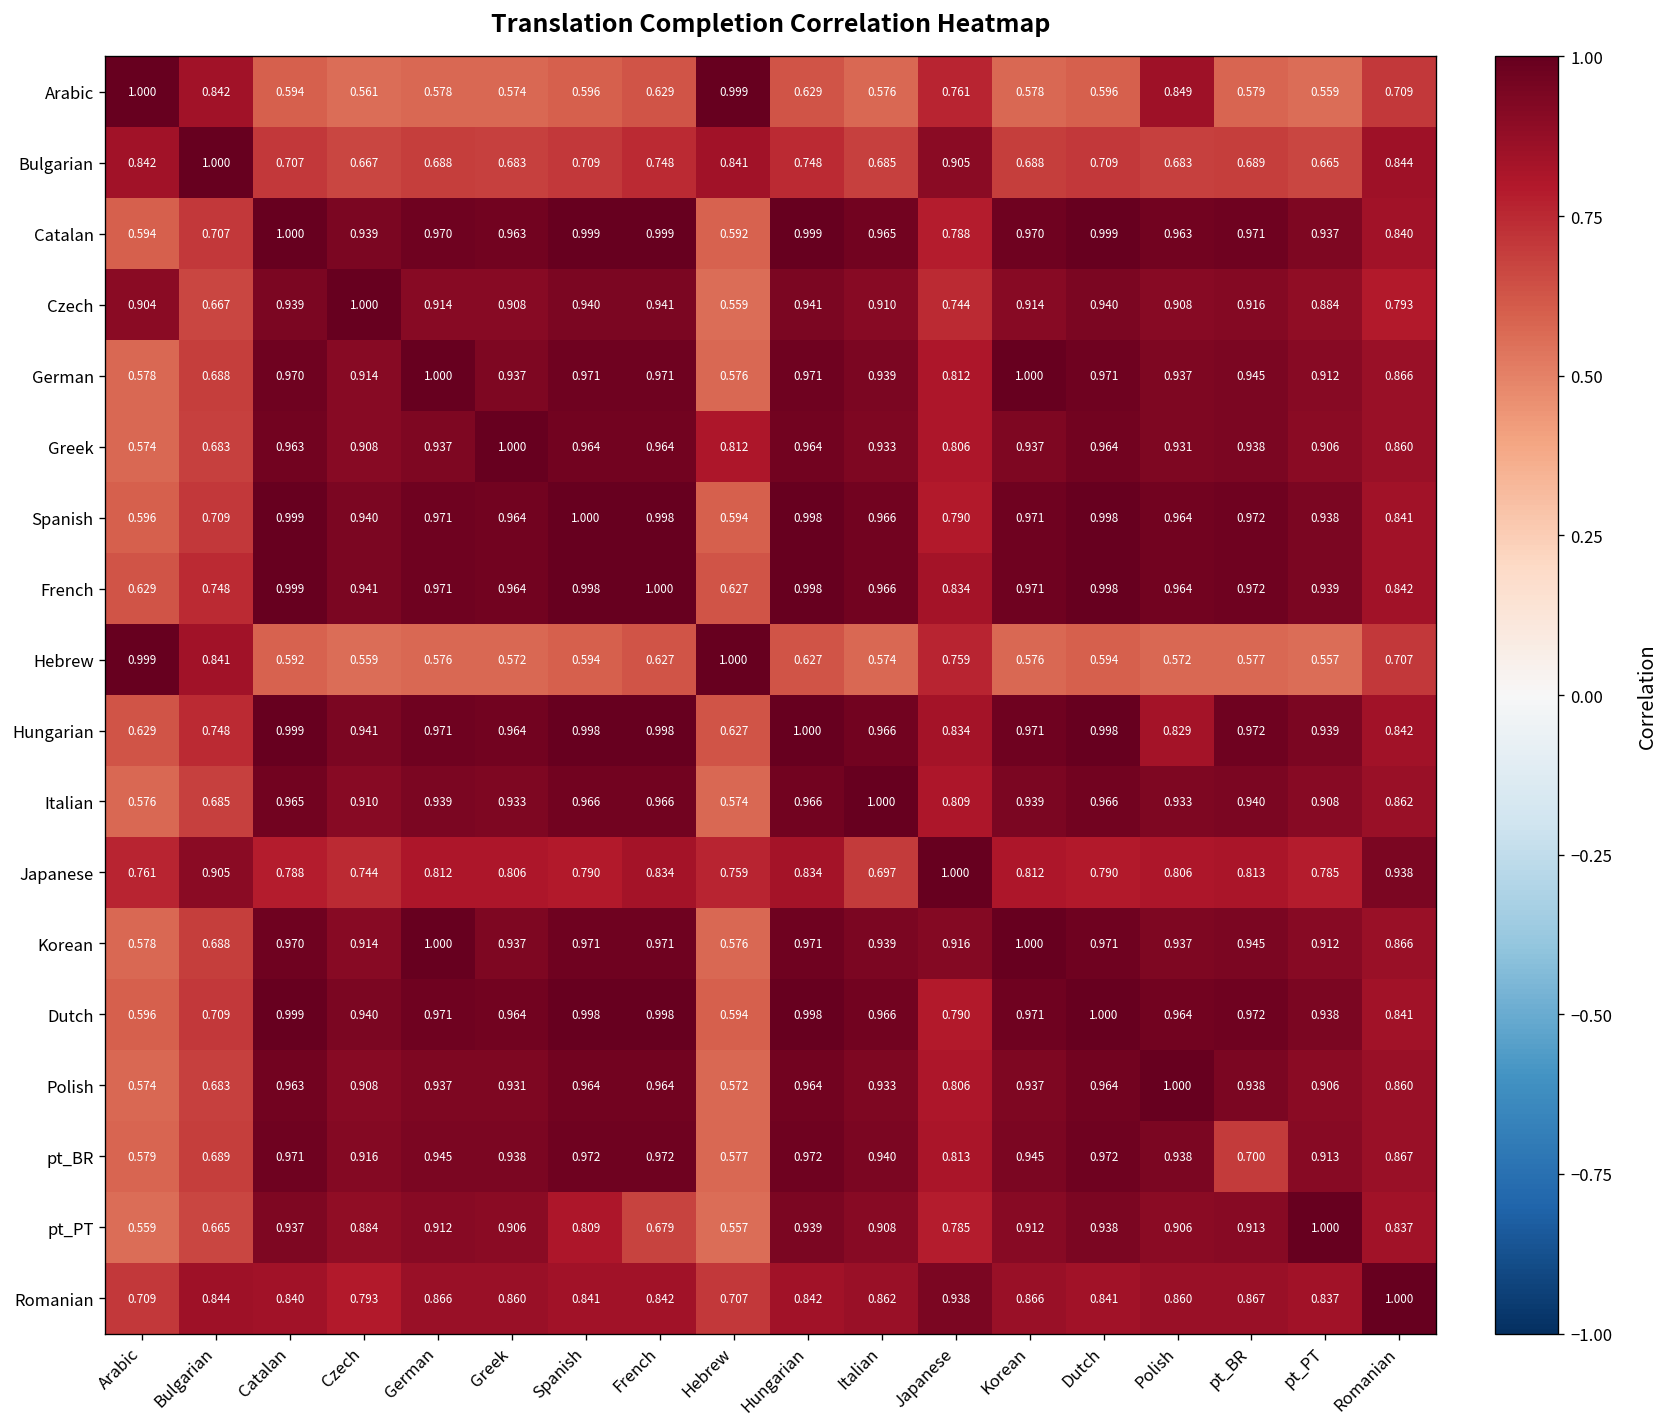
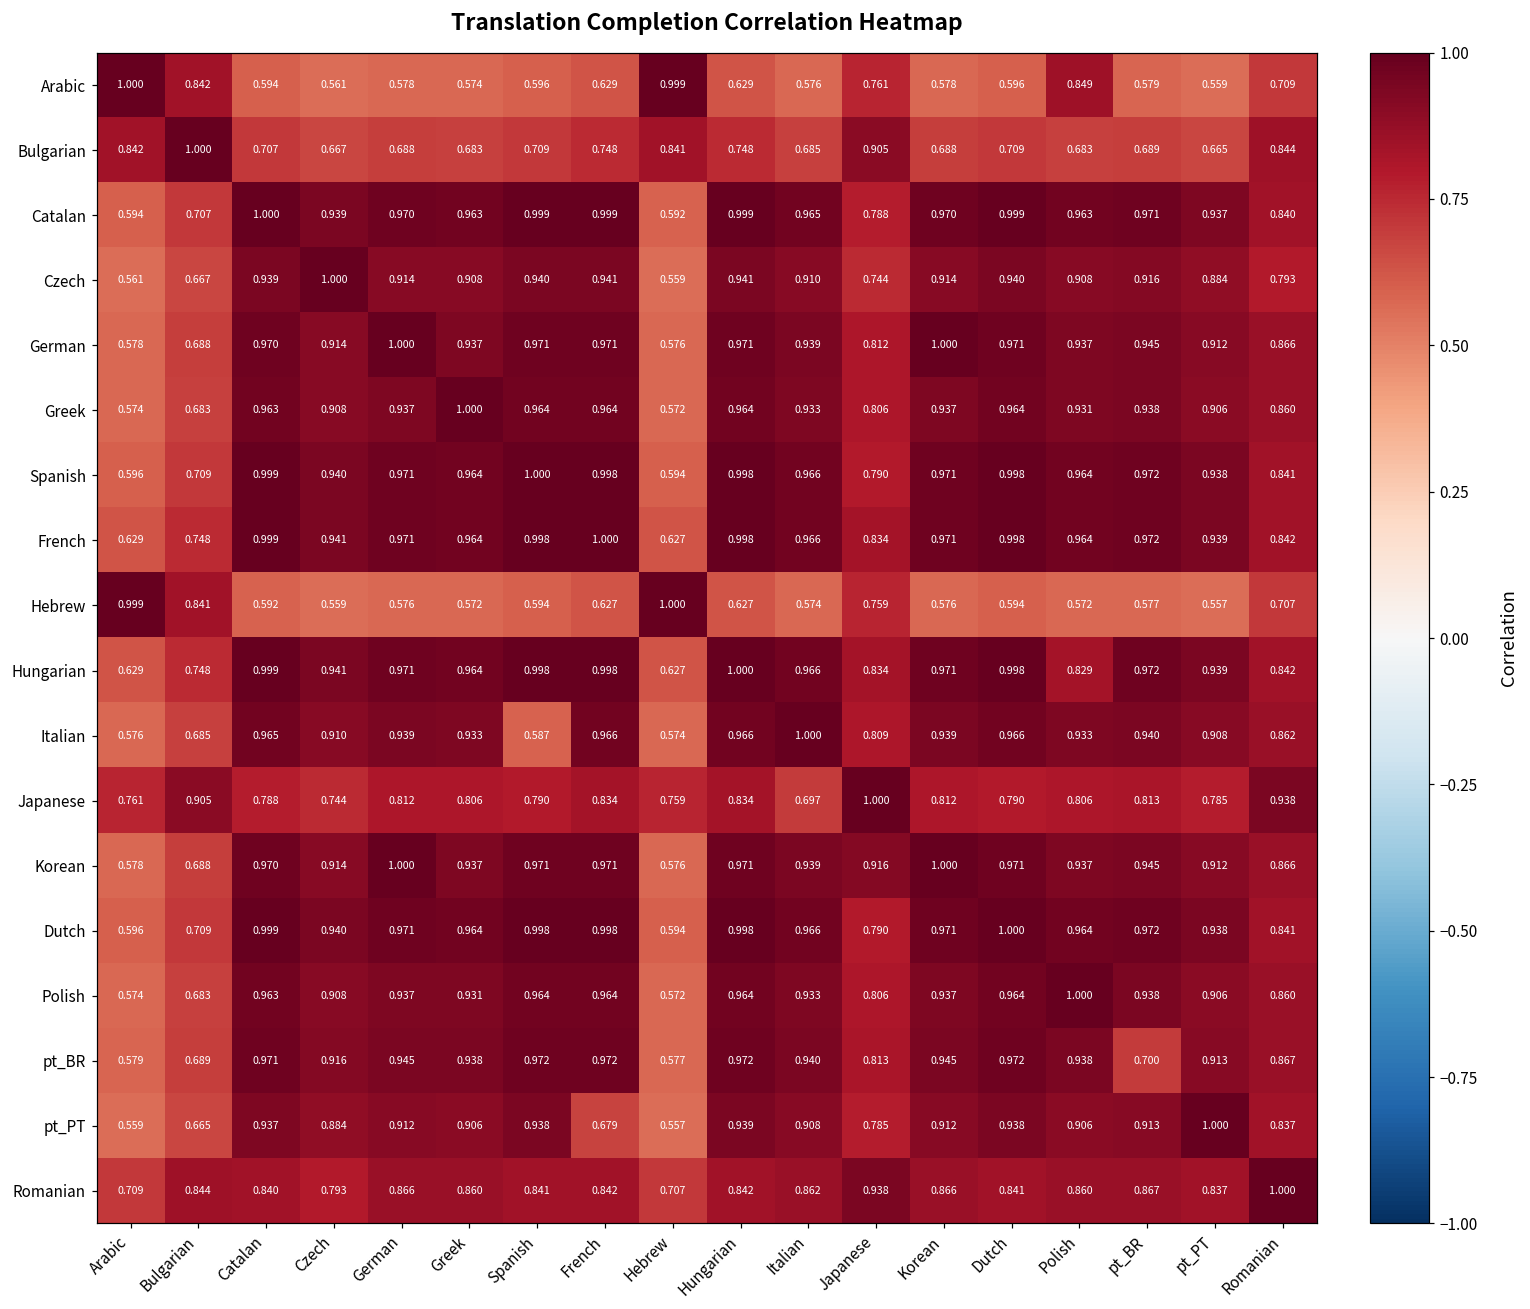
Czech, Arabic: 0.904 -> 0.561
Greek, Hebrew: 0.812 -> 0.572
Italian, Spanish: 0.966 -> 0.587
pt_PT, Spanish: 0.809 -> 0.938
